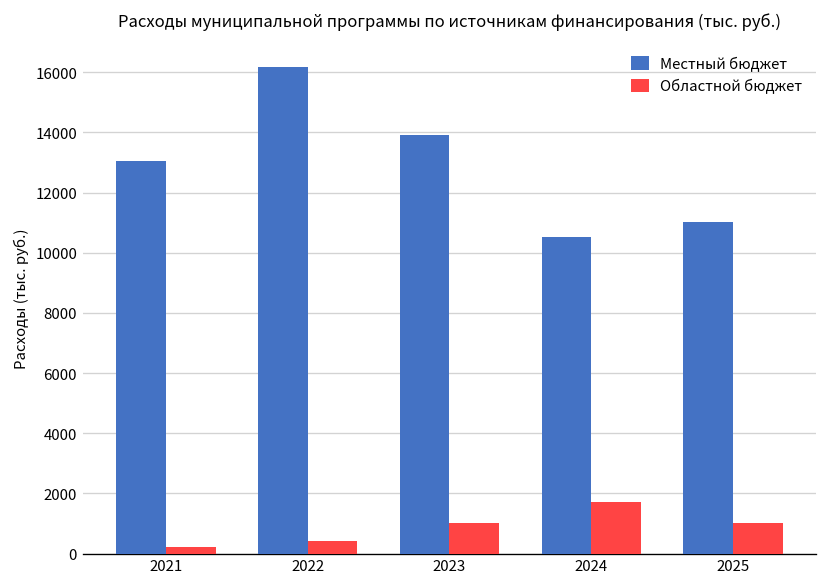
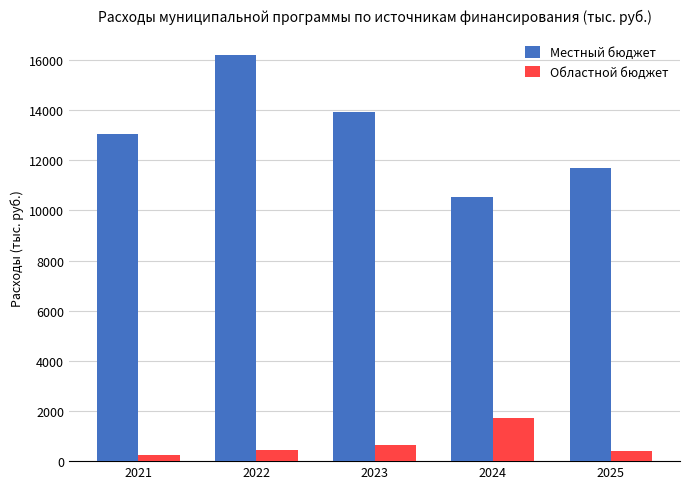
Областной бюджет, 2023: 1000 -> 600
Местный бюджет, 2025: 11000 -> 11700
Областной бюджет, 2025: 1000 -> 400
